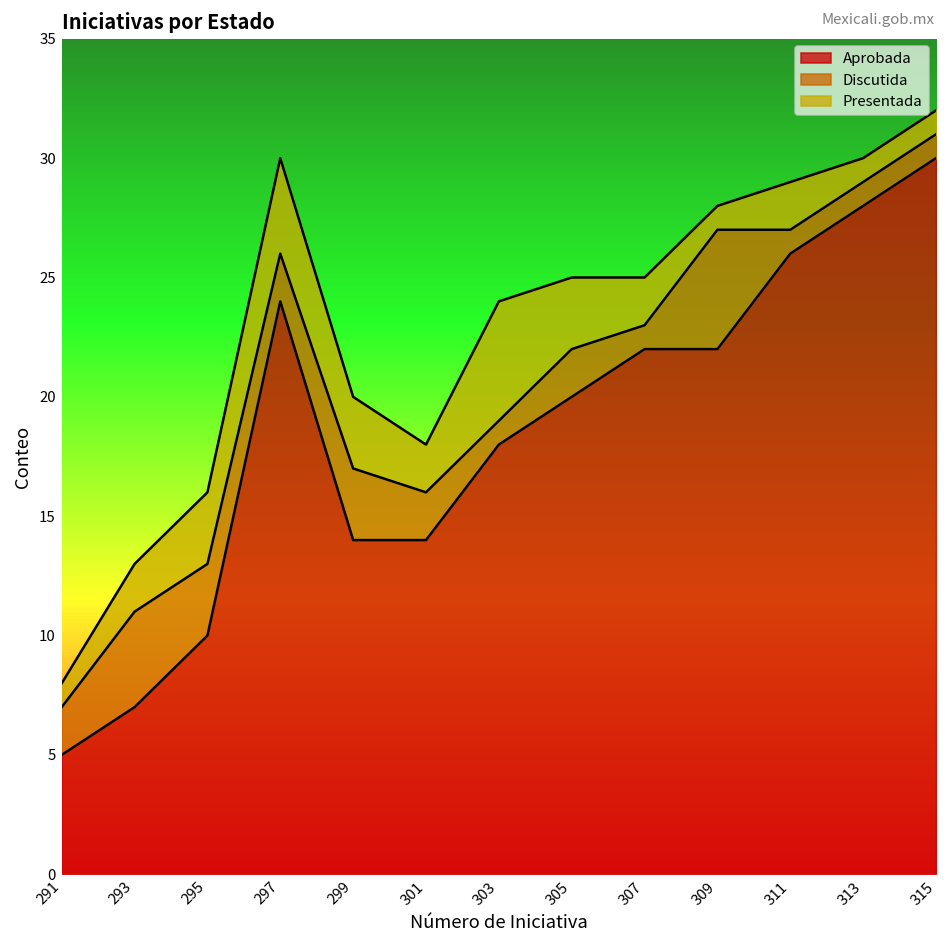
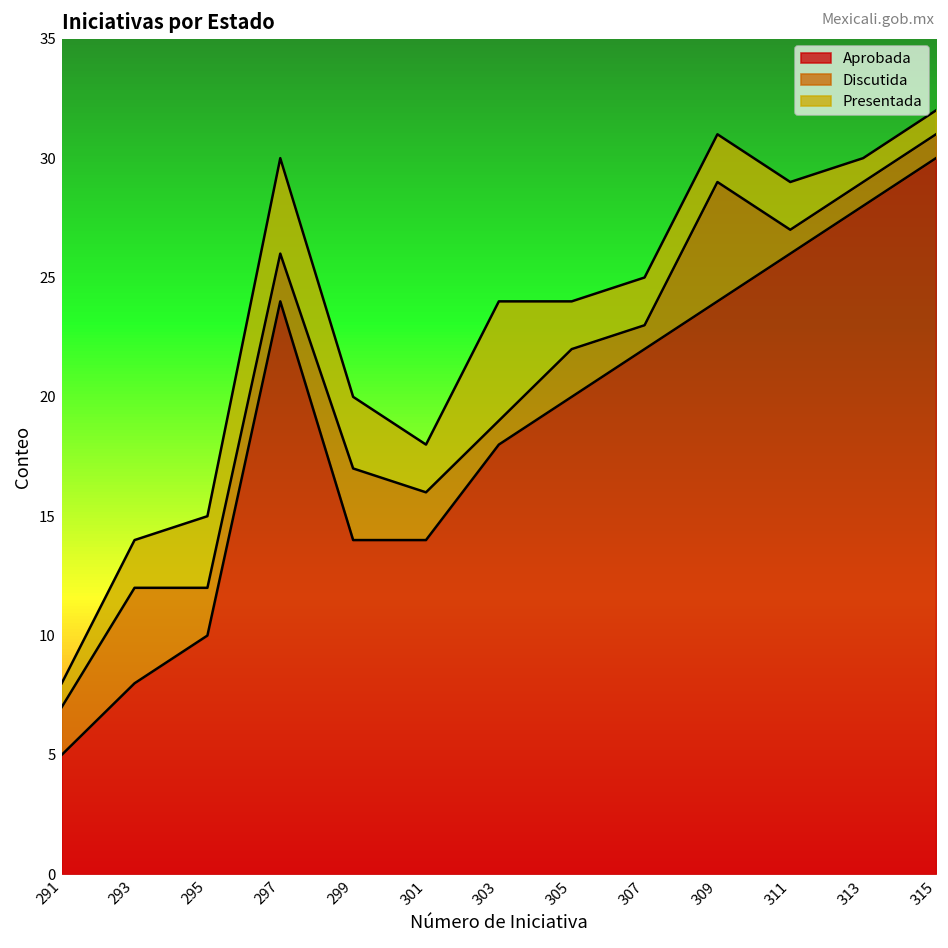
Aprobada, 293: 7 -> 8
Discutida, 295: 3 -> 2
Presentada, 305: 3 -> 2
Aprobada, 309: 22 -> 24
Presentada, 309: 1 -> 2
